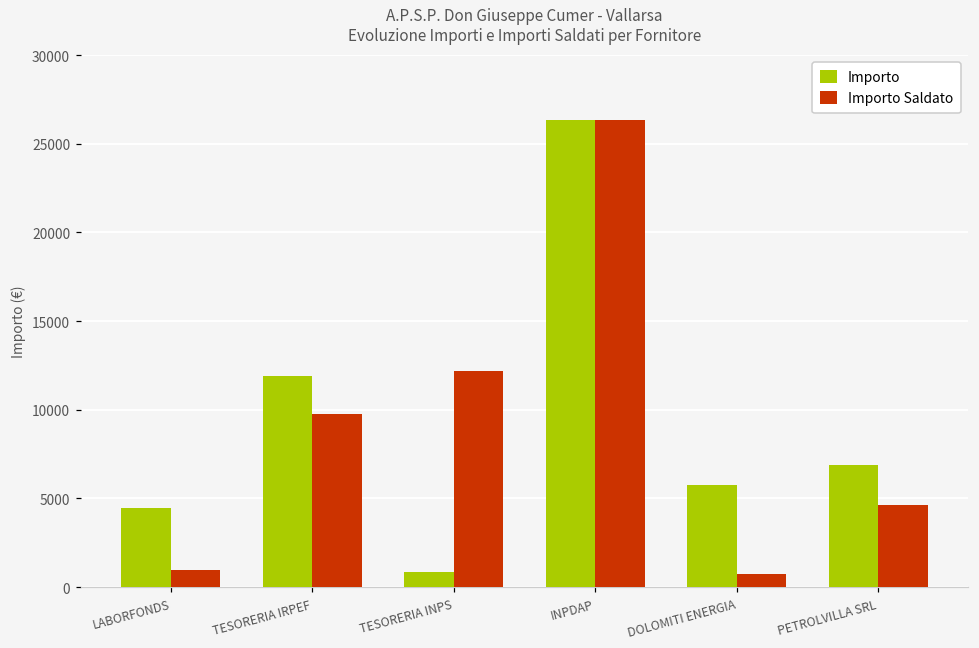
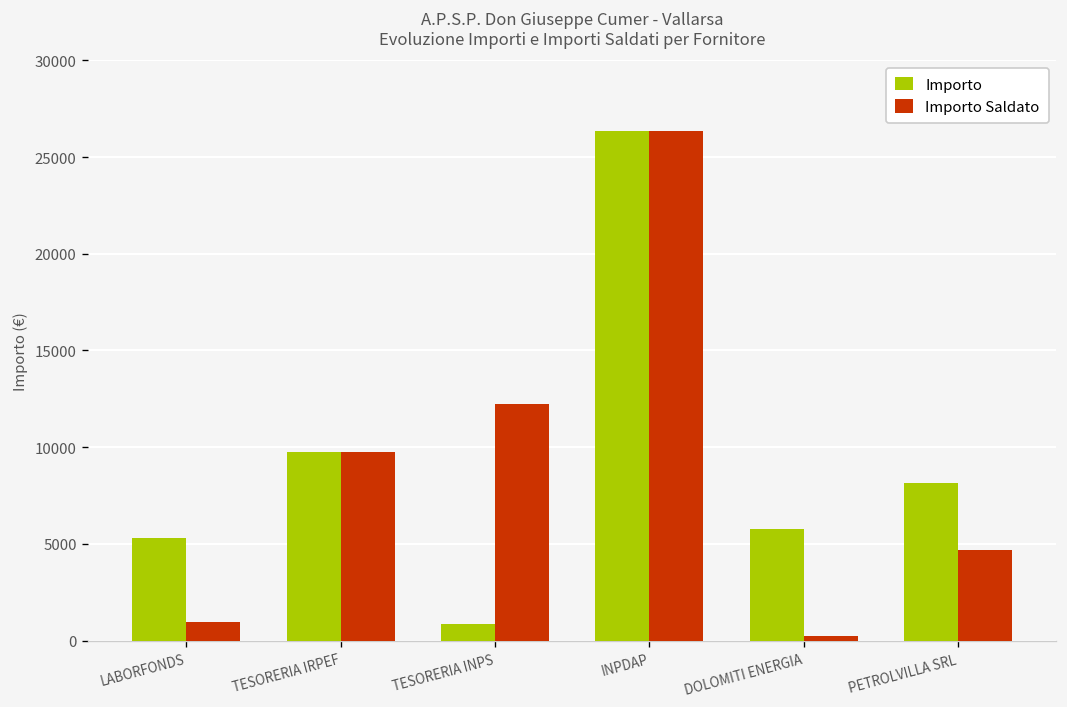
Importo, LABORFONDS: 4500 -> 5300
Importo, TESORERIA IRPEF: 11900 -> 9800
Importo Saldato, DOLOMITI ENERGIA: 800 -> 300
Importo, PETROLVILLA SRL: 6900 -> 8200
